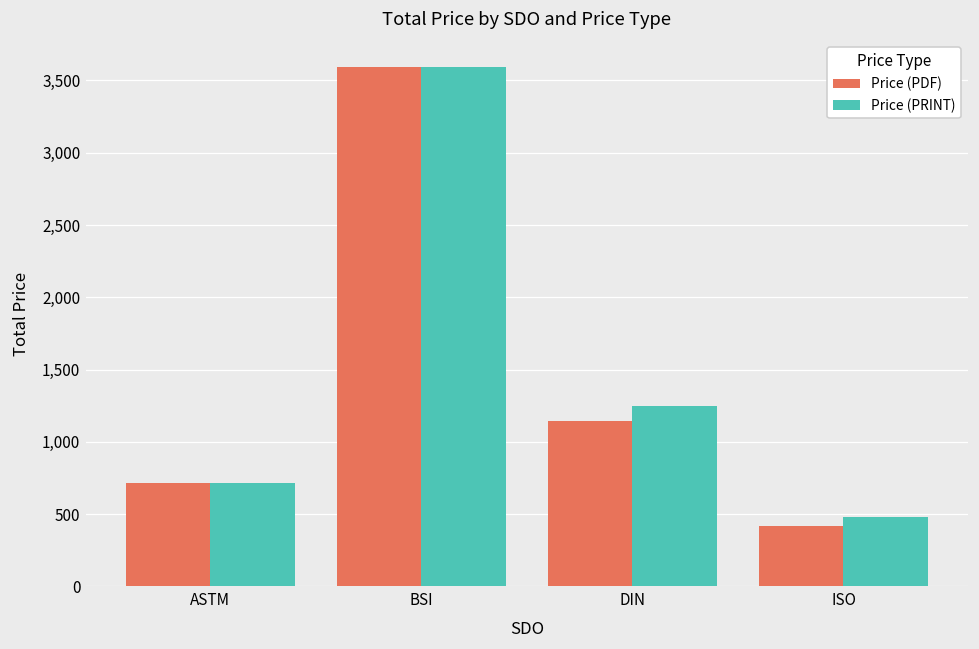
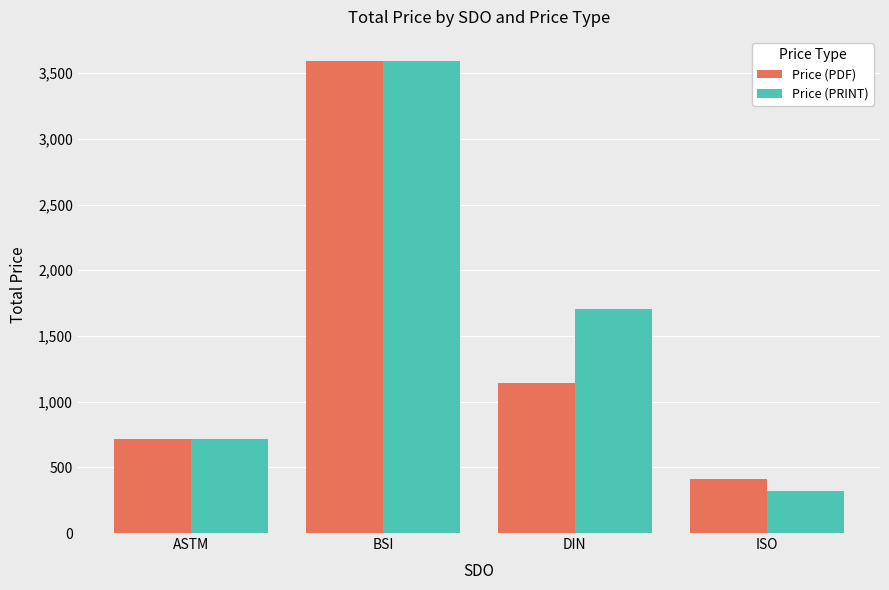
Price (PRINT), DIN: 1,250 -> 1,710
Price (PRINT), ISO: 480 -> 320
